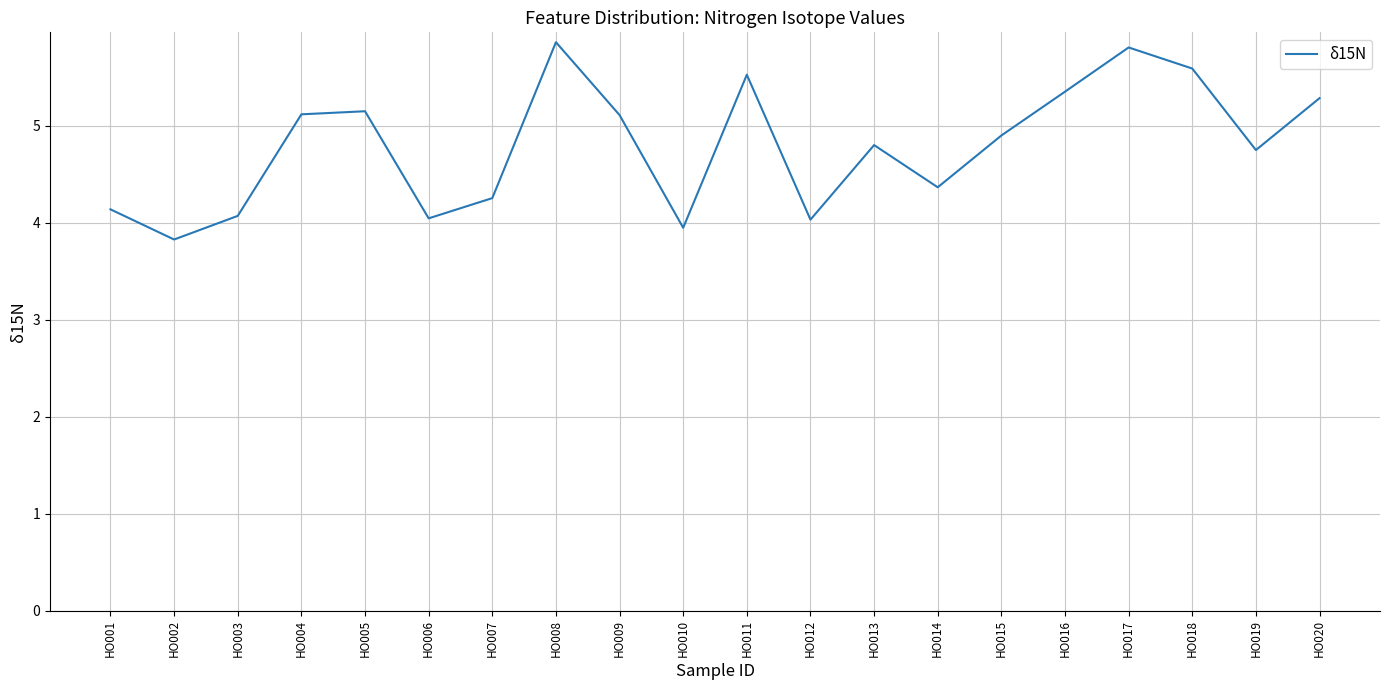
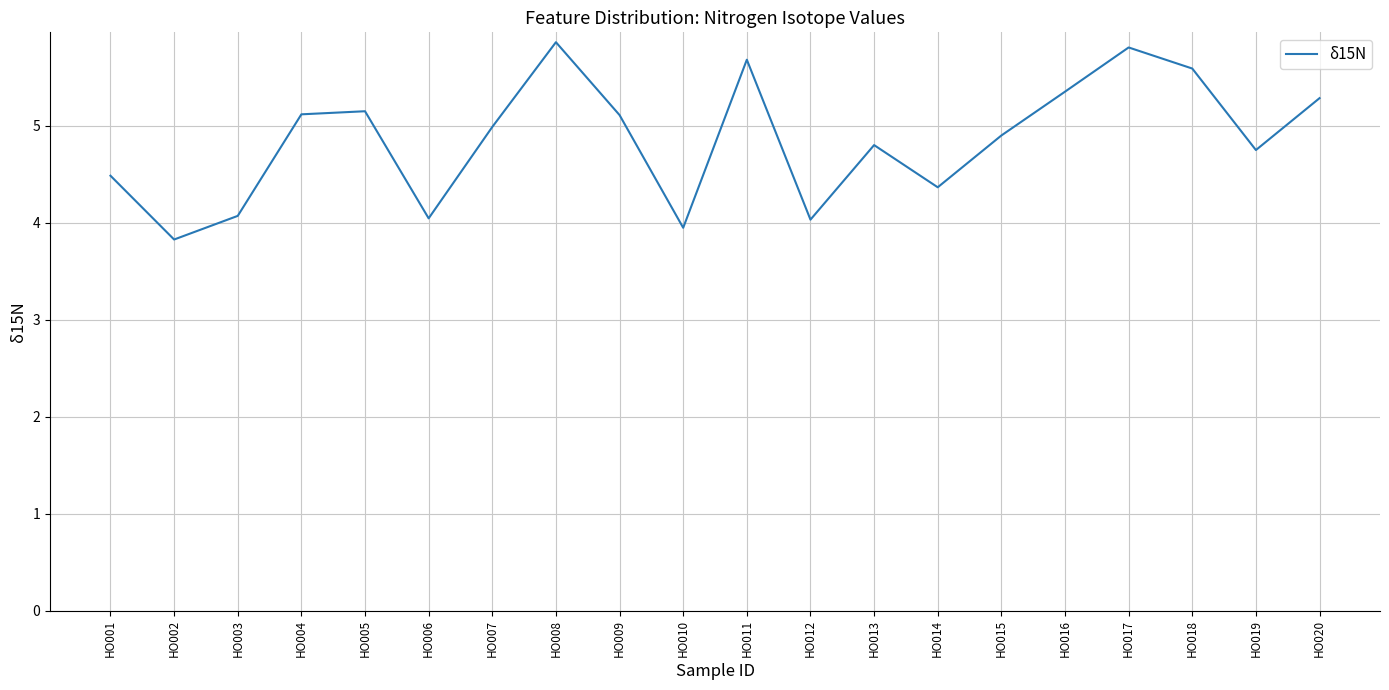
HO001: 4.1 -> 4.5
HO007: 4.3 -> 5.0
HO011: 5.5 -> 5.7
